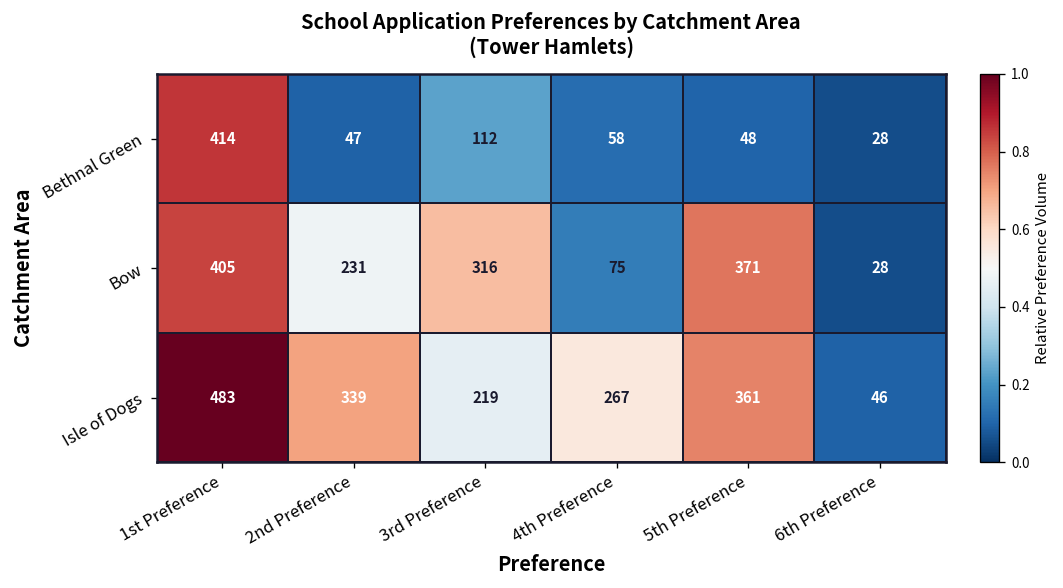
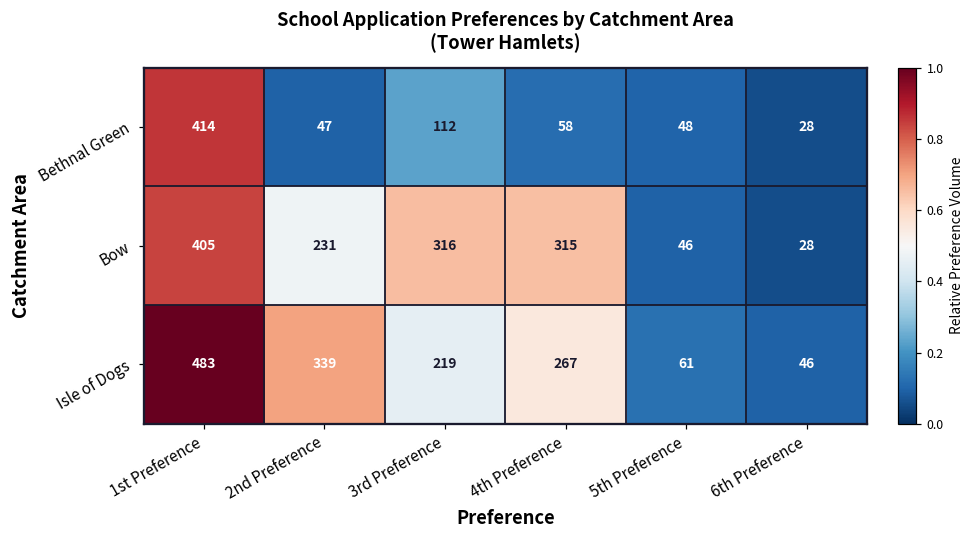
Bow, 4th Preference: 75 -> 315
Bow, 5th Preference: 371 -> 46
Isle of Dogs, 5th Preference: 361 -> 61
